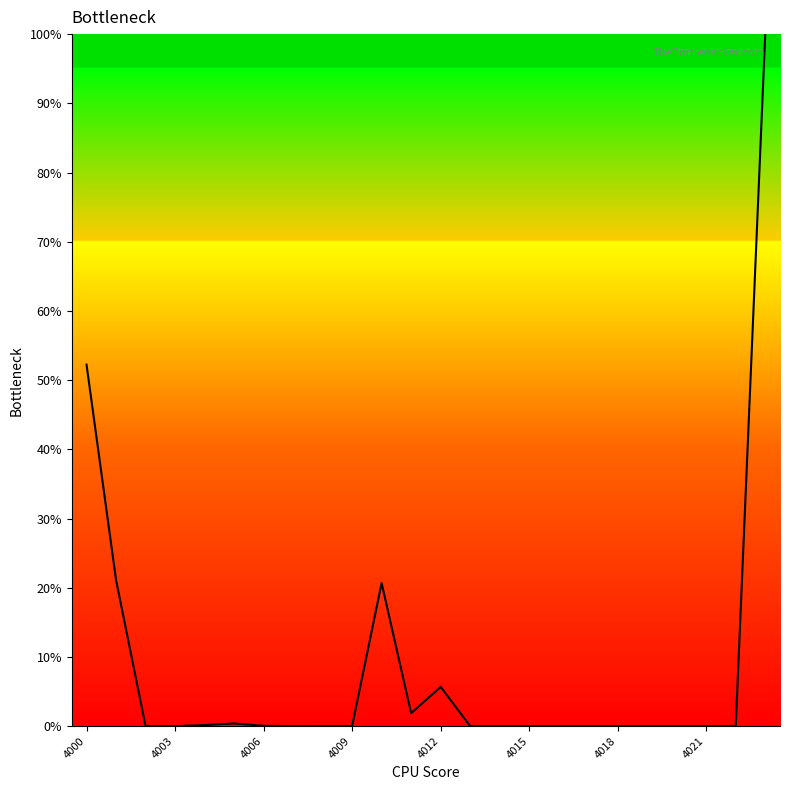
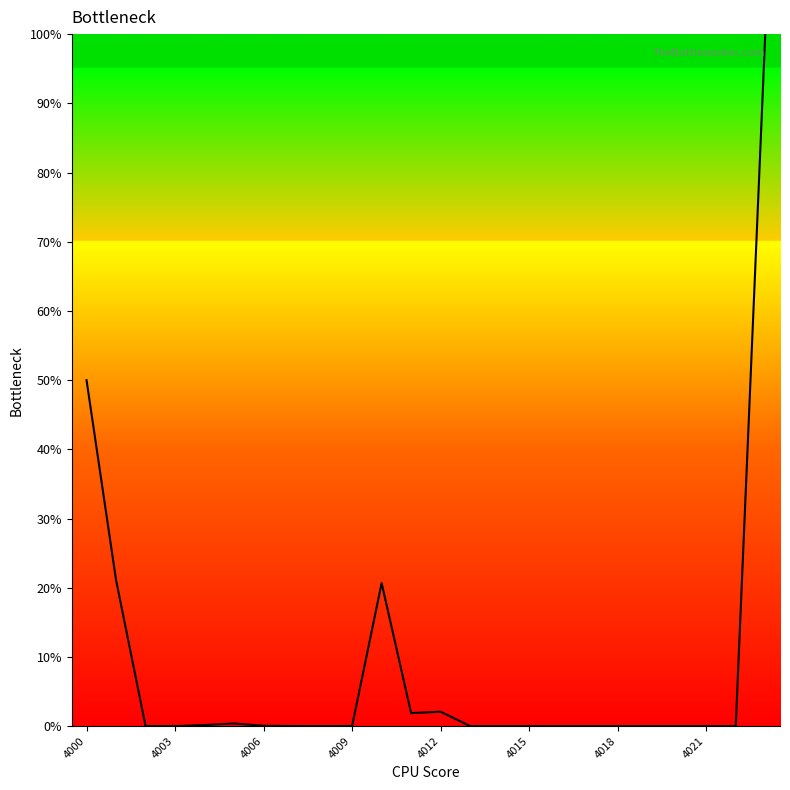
4000: 52% -> 50%
4012: 6% -> 2%
